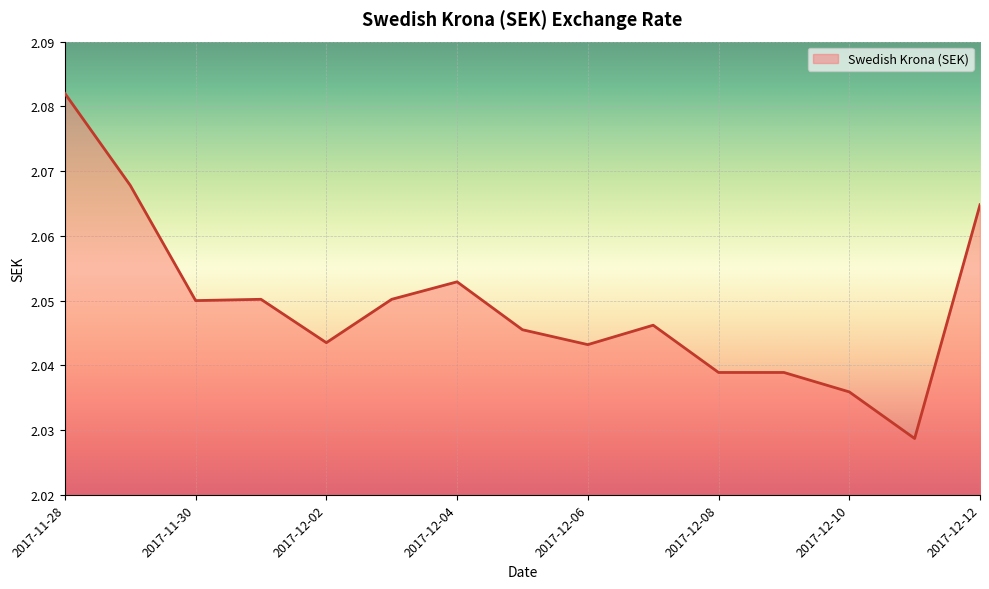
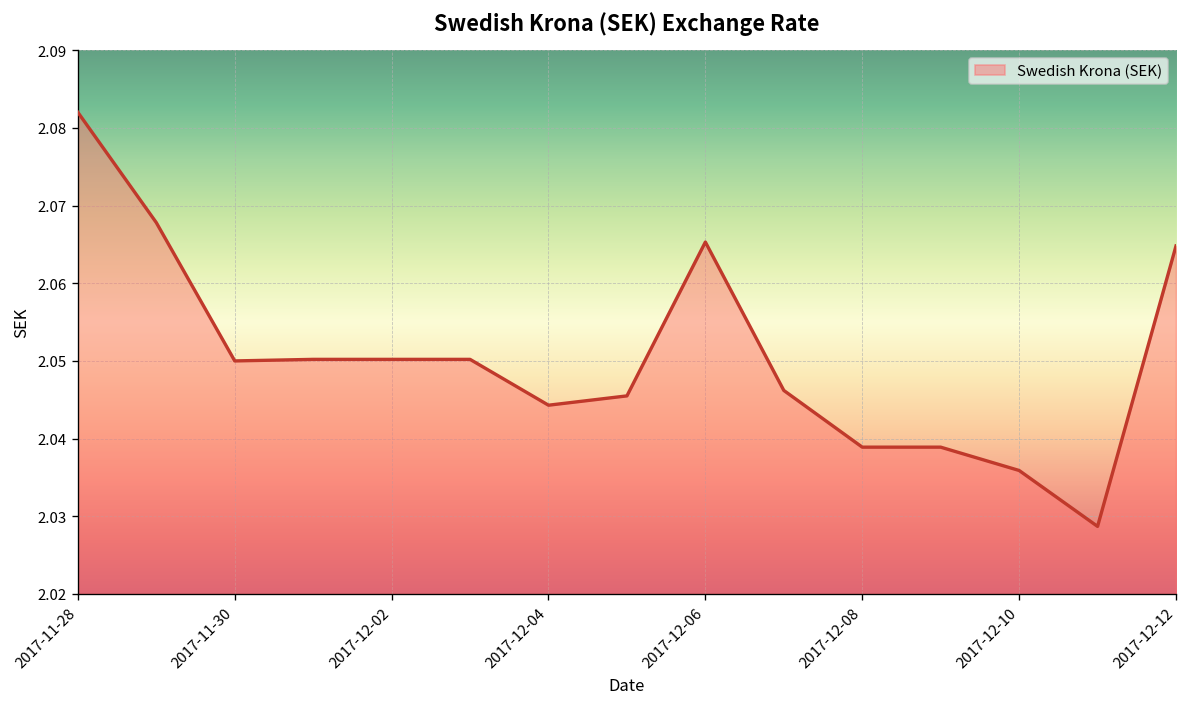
2017-12-02: 2.044 -> 2.050
2017-12-04: 2.053 -> 2.044
2017-12-06: 2.043 -> 2.065
